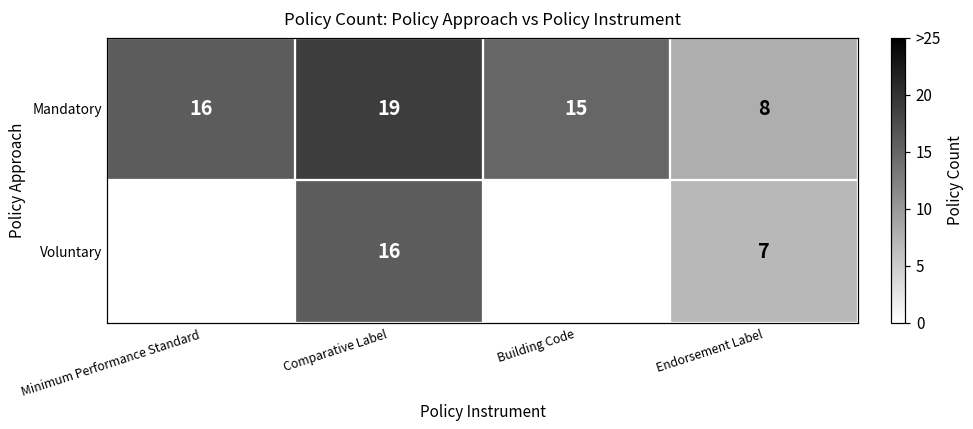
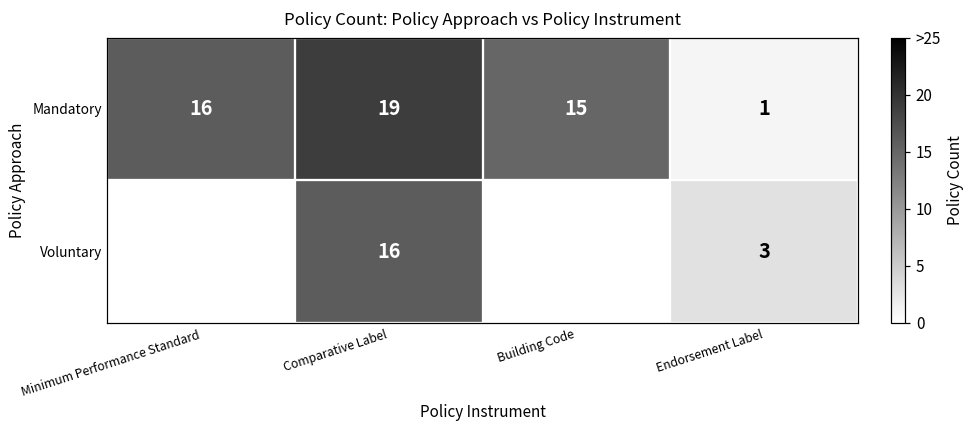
Mandatory, Endorsement Label: 8 -> 1
Voluntary, Endorsement Label: 7 -> 3
